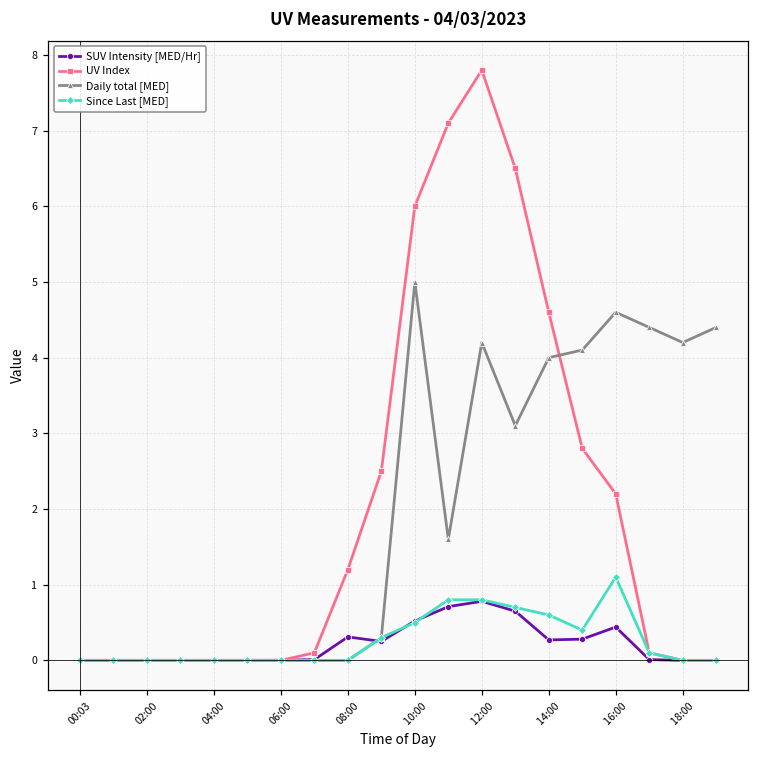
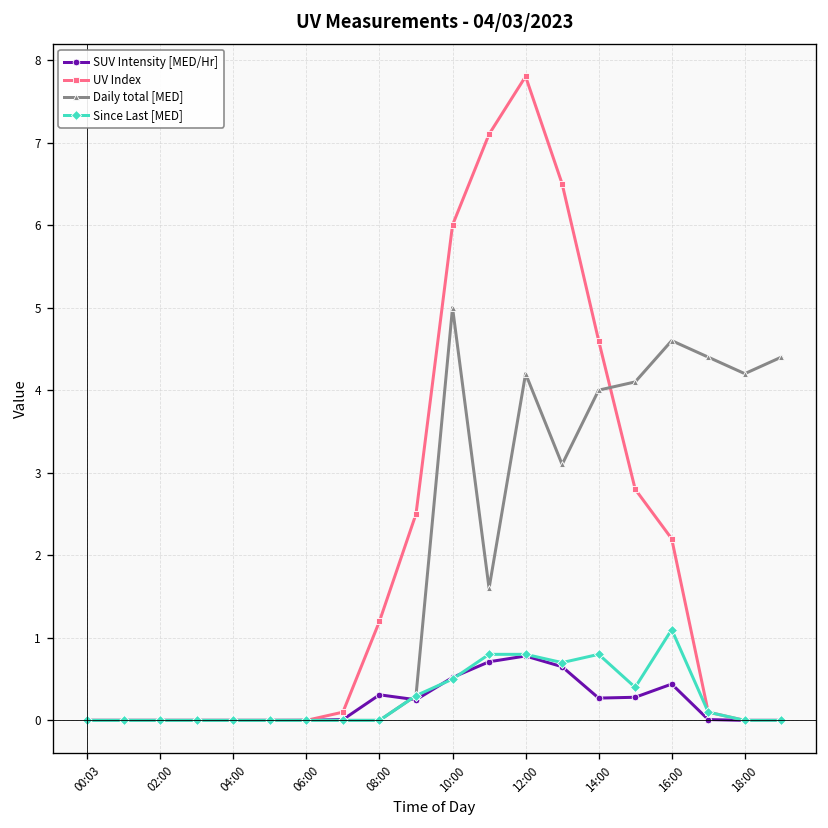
Since Last [MED], 14:00: 0.6 -> 0.8
